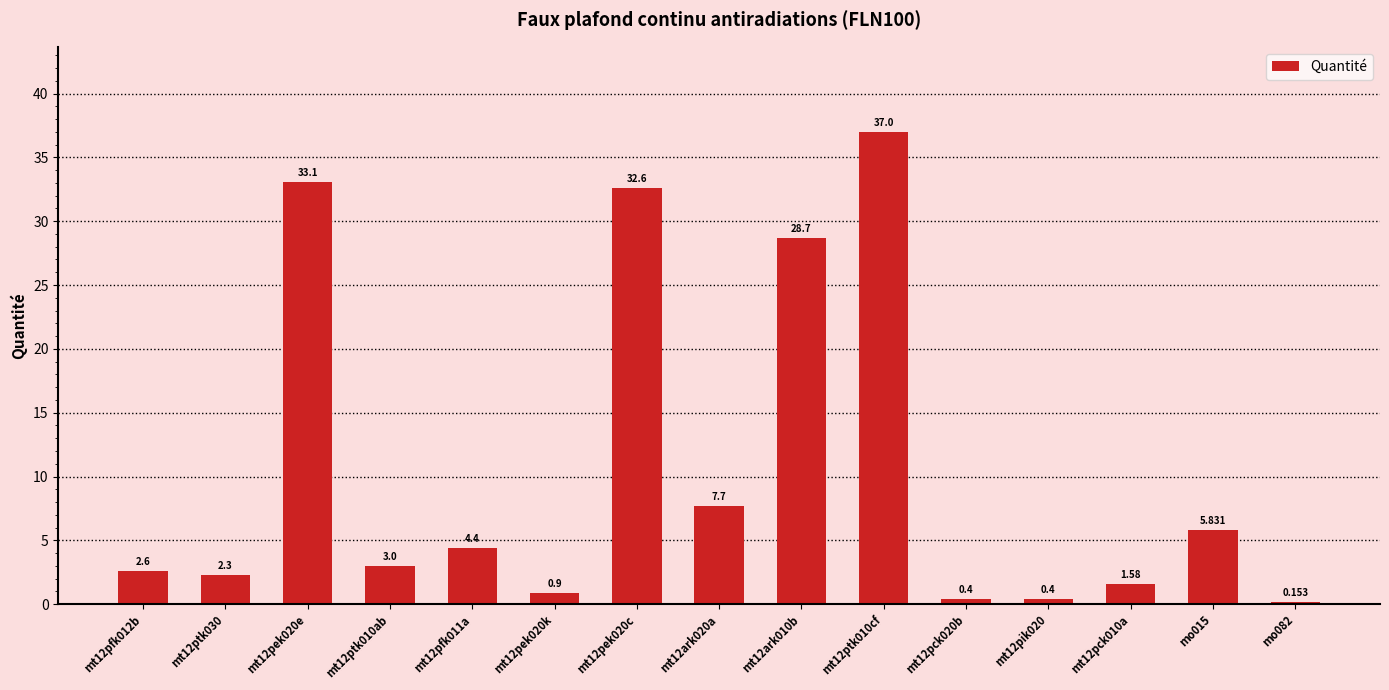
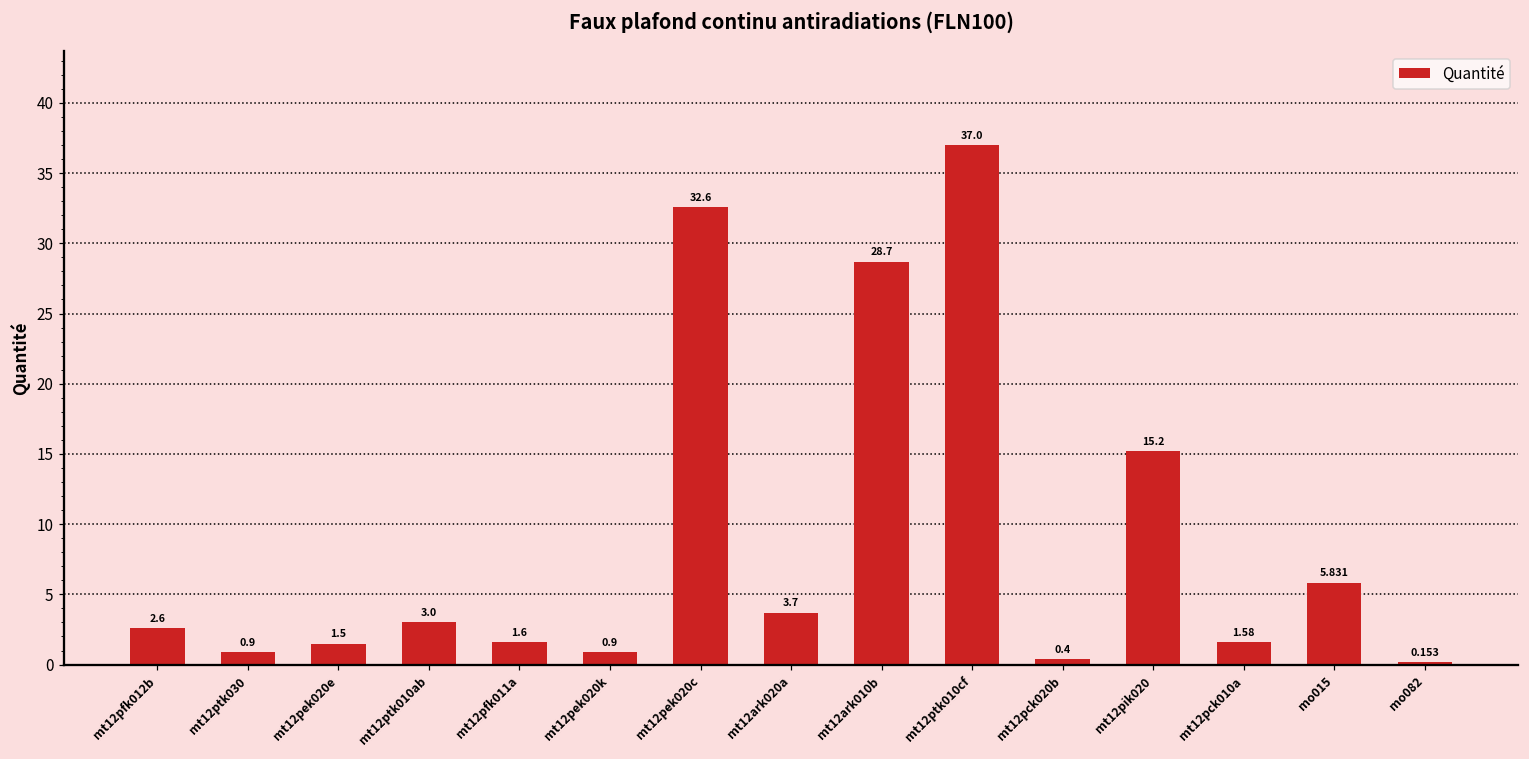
mt12ptk030: 2.3 -> 0.9
mt12pek020e: 33.1 -> 1.5
mt12pfk011a: 4.4 -> 1.6
mt12ark020a: 7.7 -> 3.7
mt12pik020: 0.4 -> 15.2
